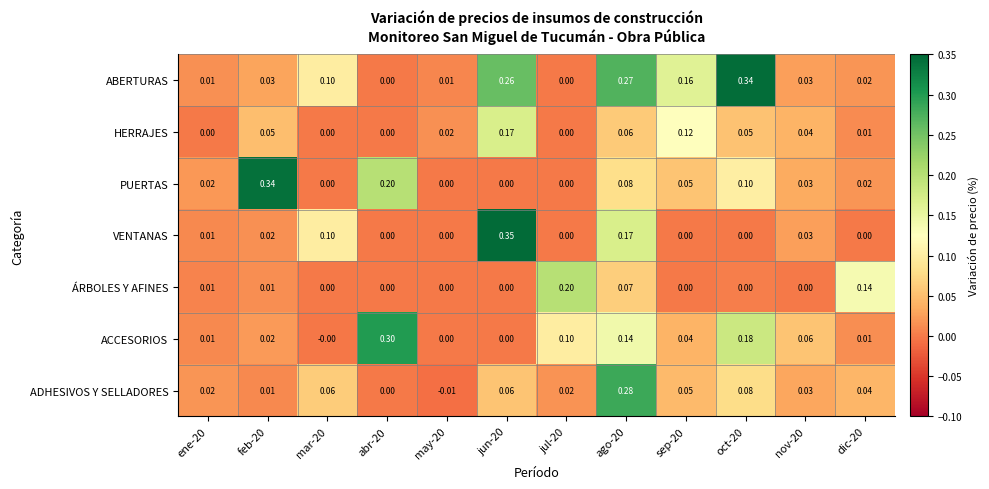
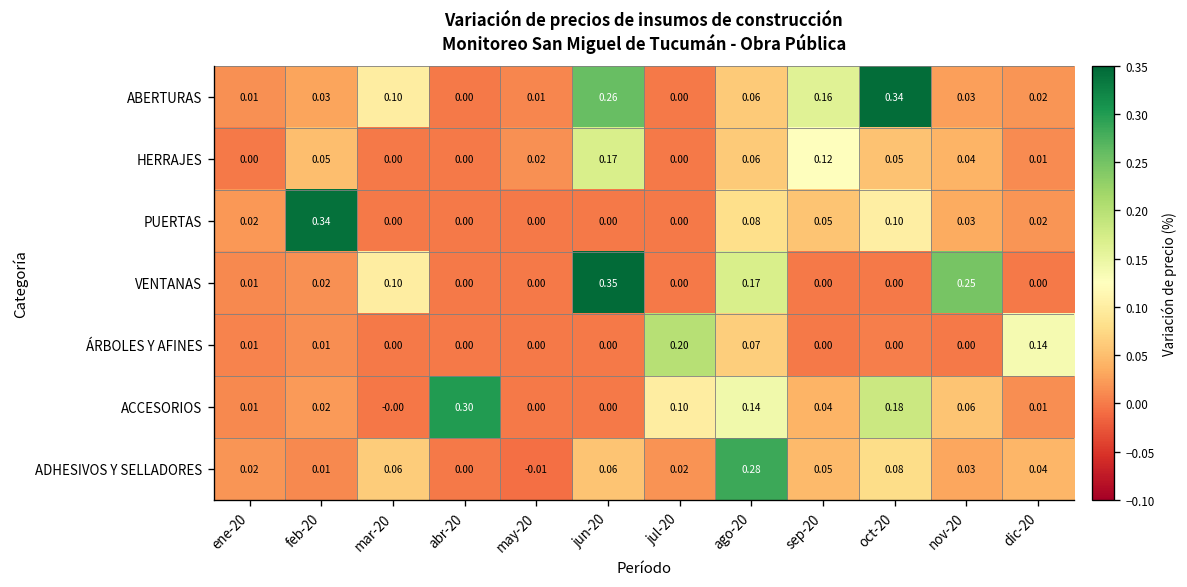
ABERTURAS, ago-20: 0.27 -> 0.06
PUERTAS, abr-20: 0.20 -> 0.00
VENTANAS, nov-20: 0.03 -> 0.25
